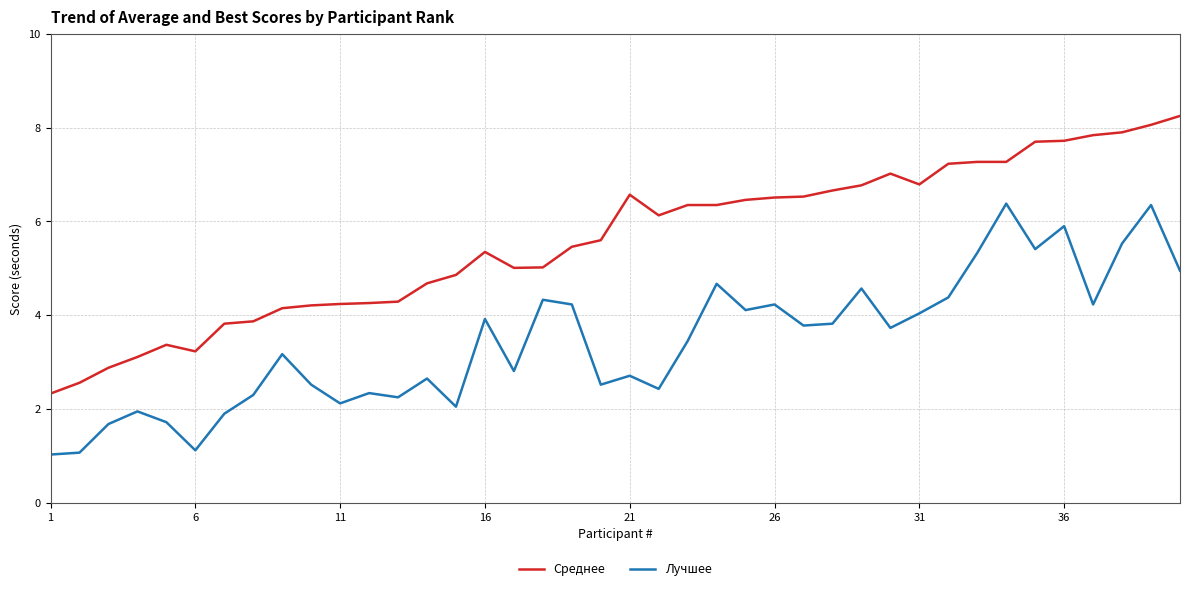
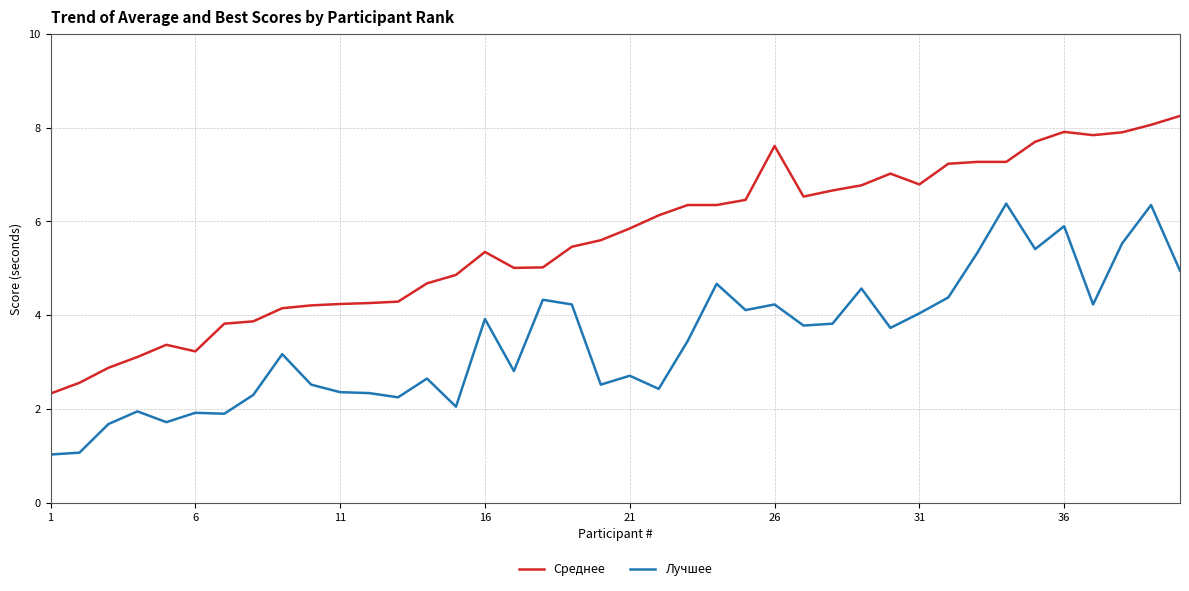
Лучшее, 6: 1.1 -> 1.9
Лучшее, 11: 2.1 -> 2.4
Среднее, 21: 6.6 -> 5.9
Среднее, 26: 6.5 -> 7.6
Среднее, 36: 7.7 -> 7.9
